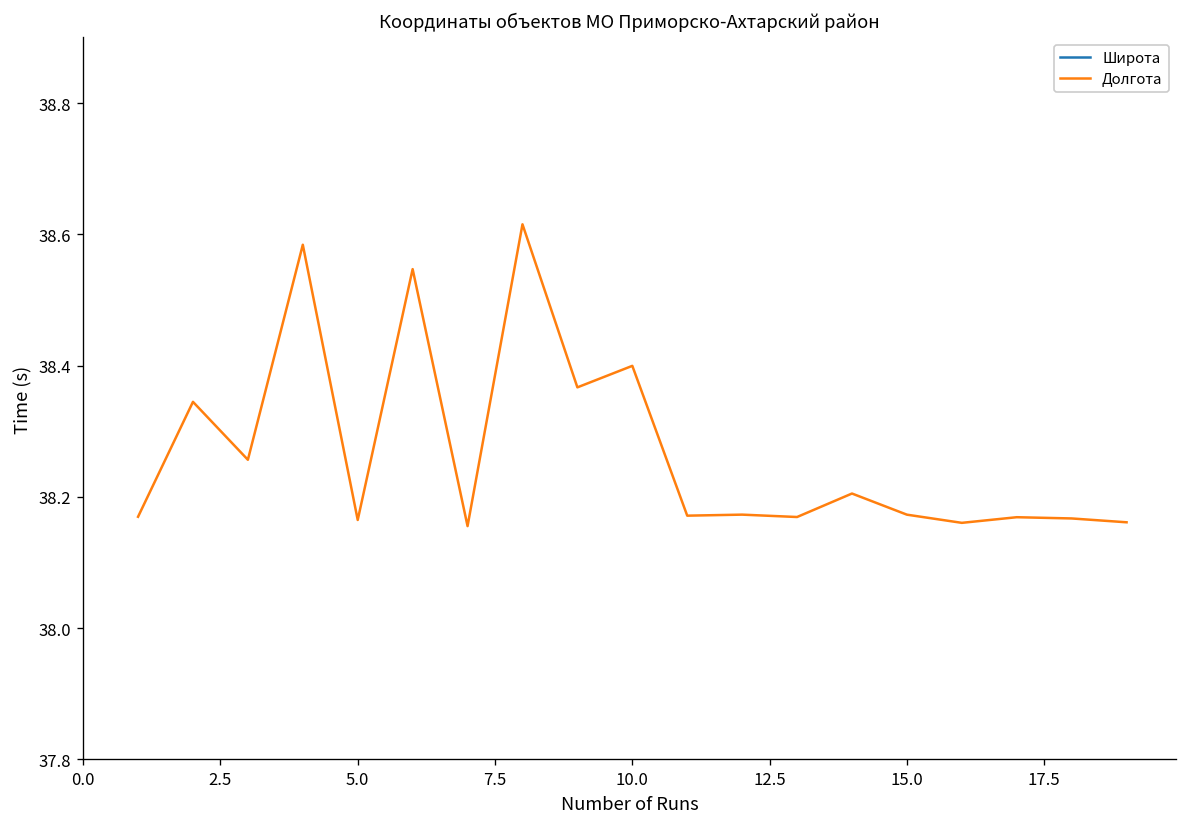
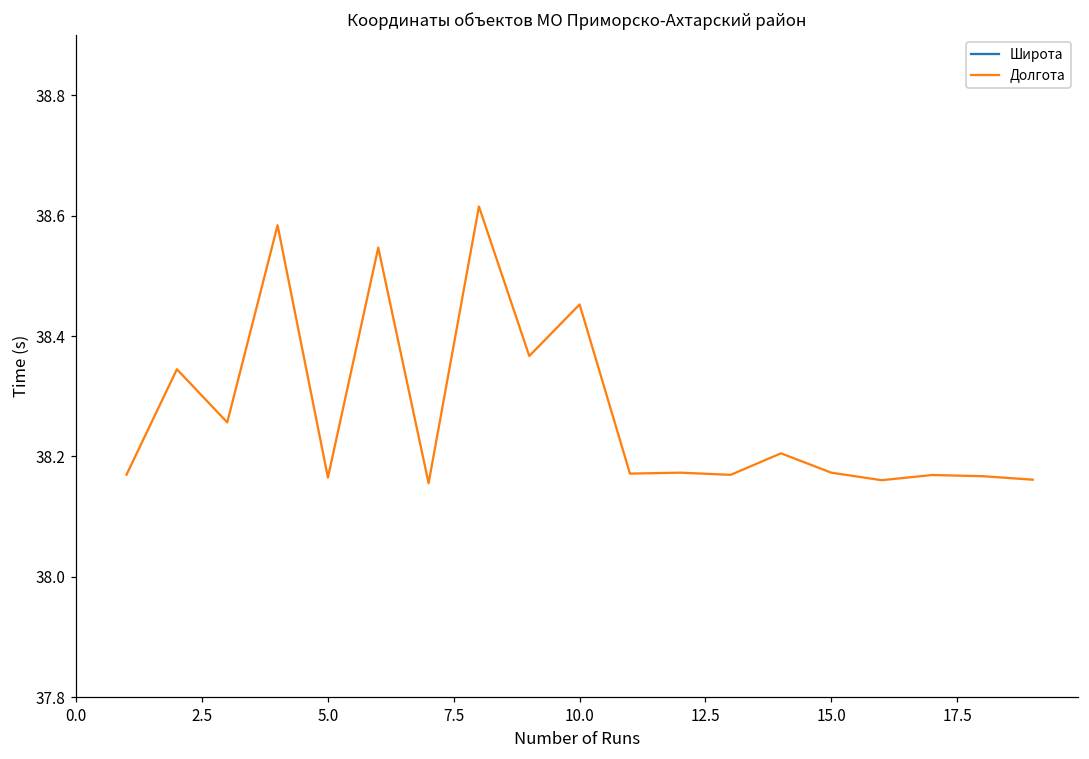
Долгота, 10.0: 38.40 -> 38.45
